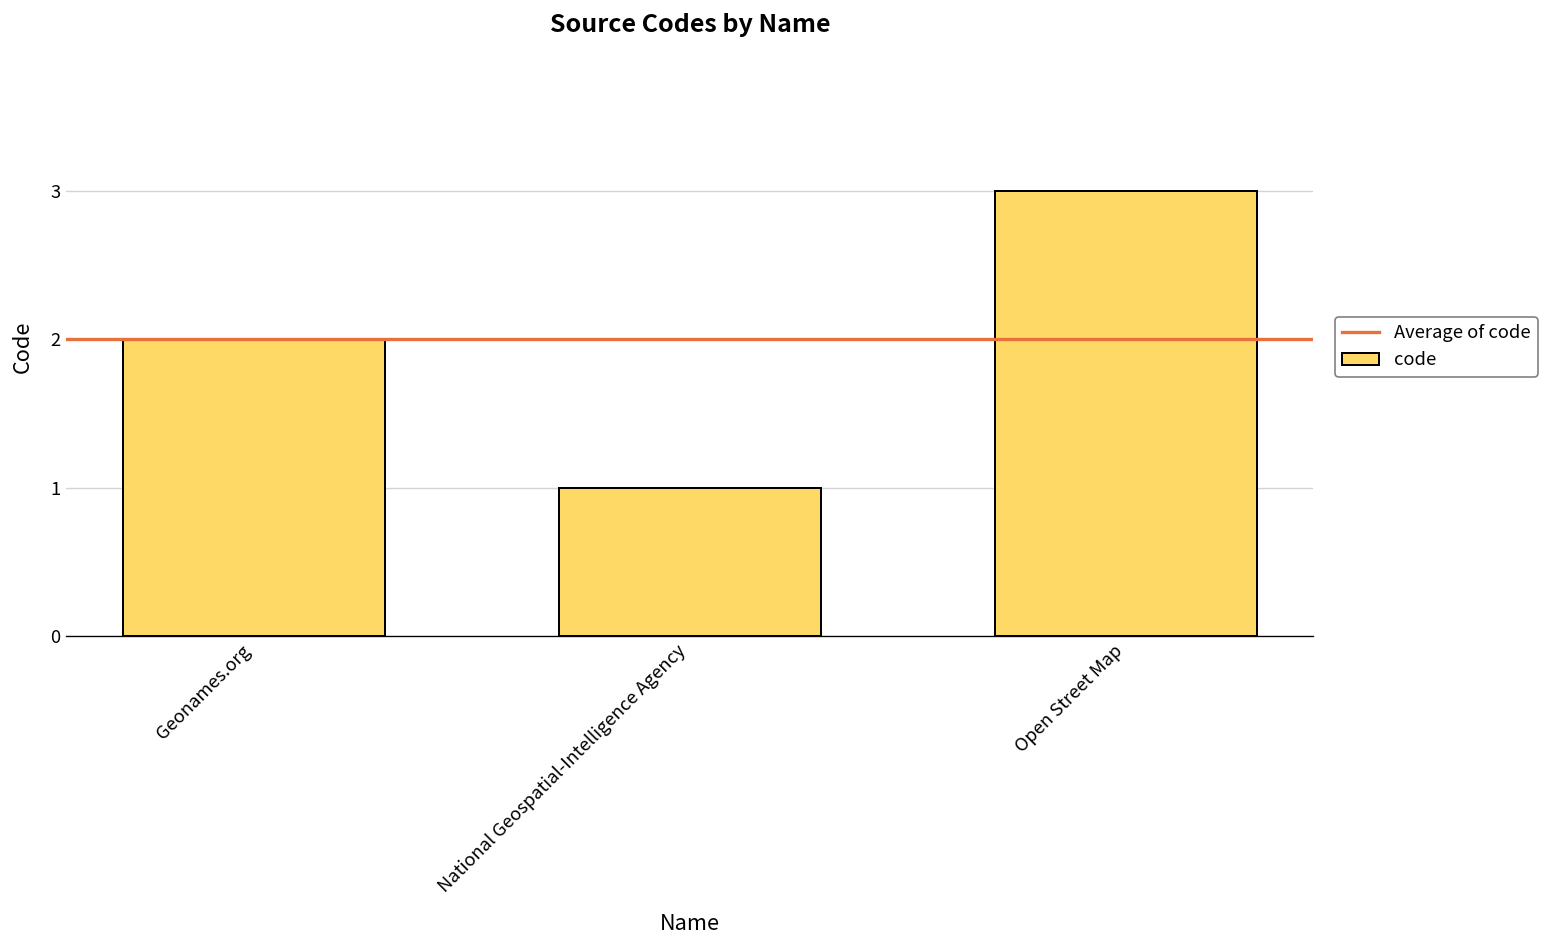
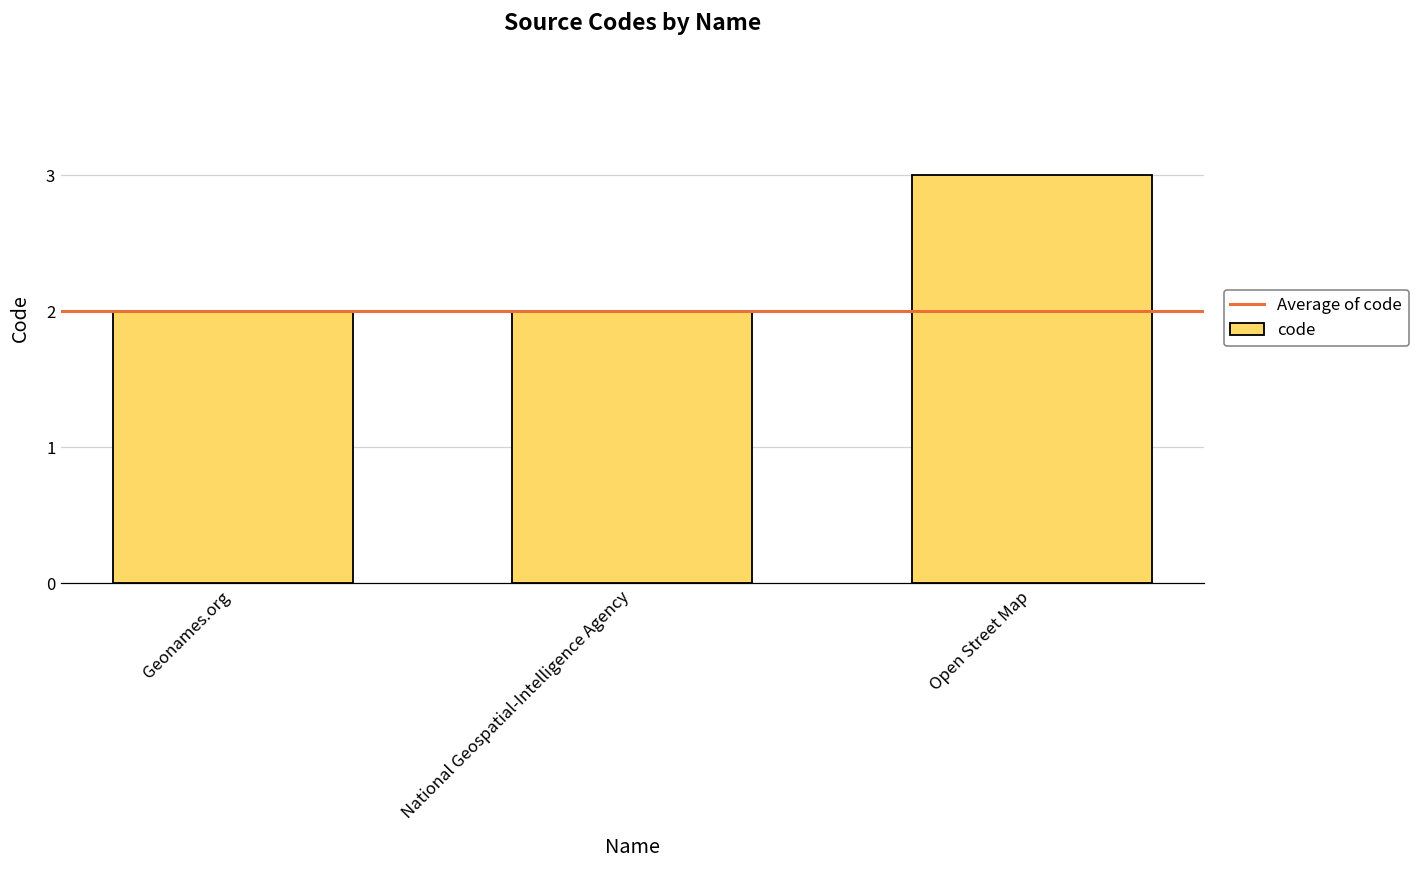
National Geospatial-Intelligence Agency: 1 -> 2
